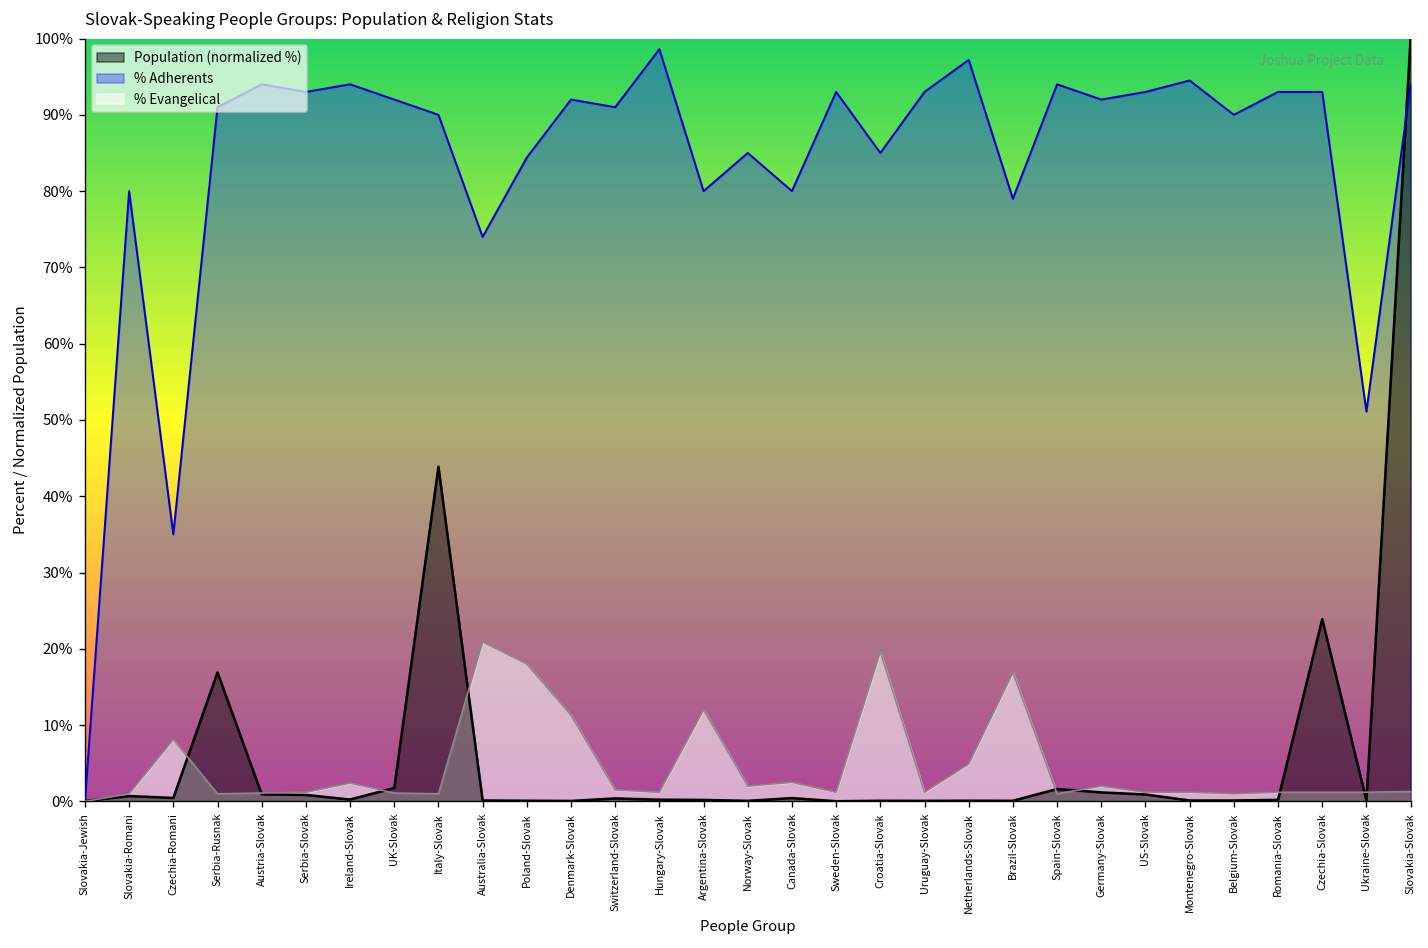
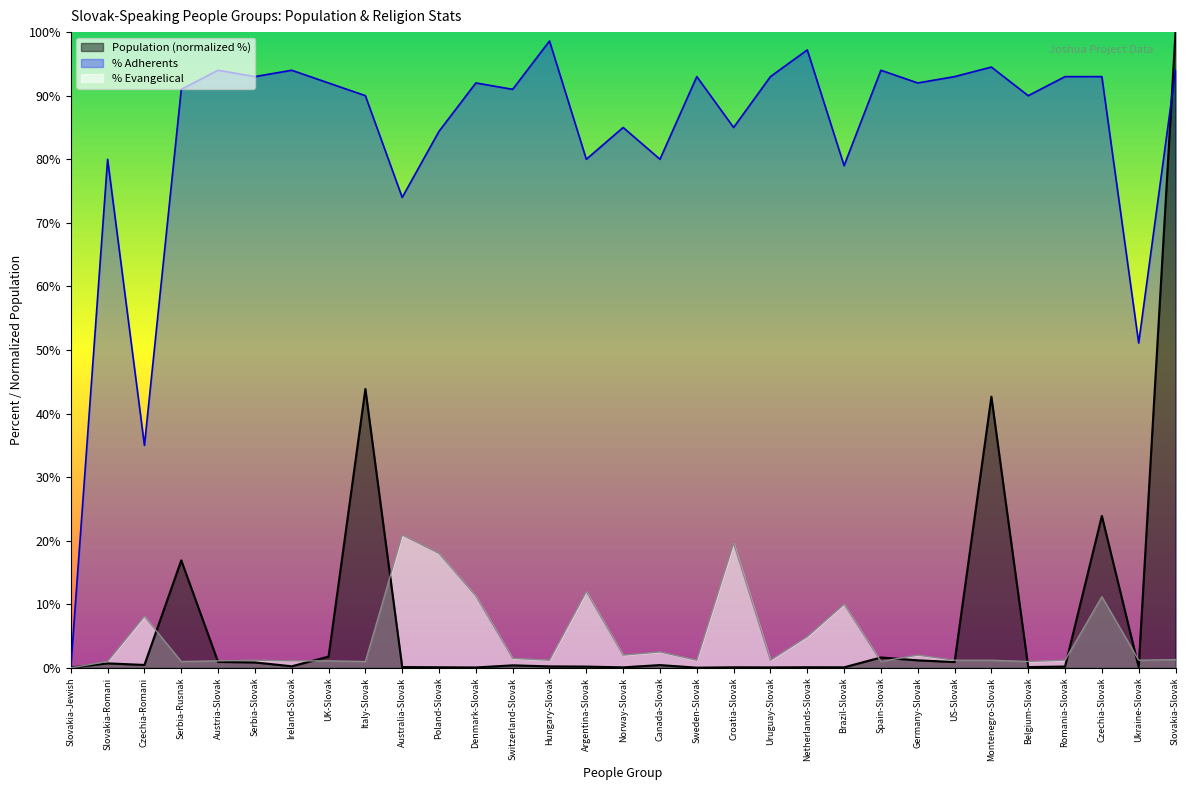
% Evangelical, Ireland-Slovak: 2% -> 1%
% Evangelical, Brazil-Slovak: 17% -> 10%
Population (normalized %), Montenegro-Slovak: 0% -> 43%
% Evangelical, Czechia-Slovak: 1% -> 11%
